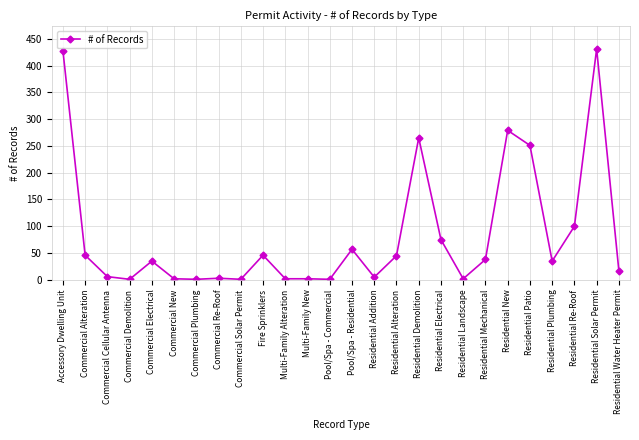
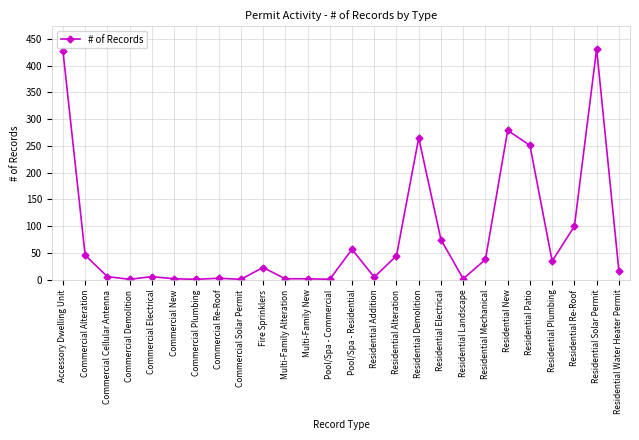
Commercial Electrical: 40 -> 10
Fire Sprinklers: 50 -> 20
